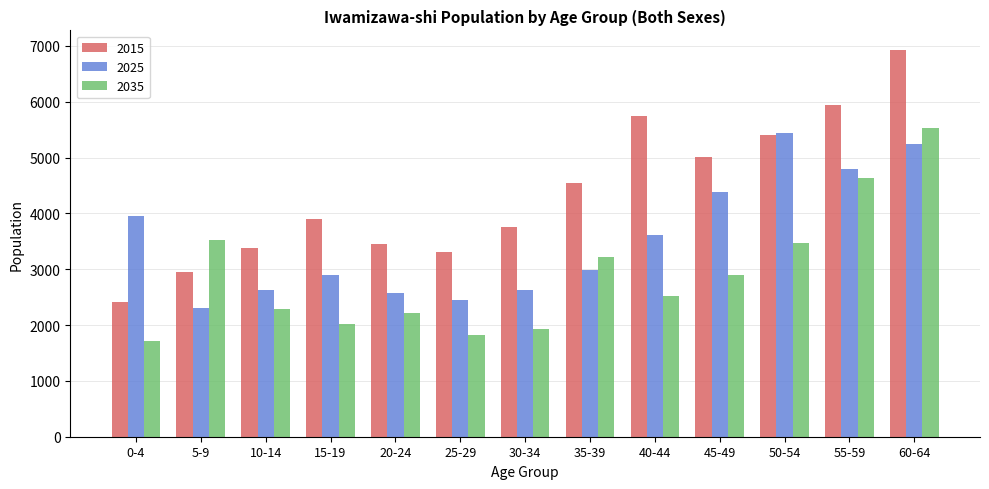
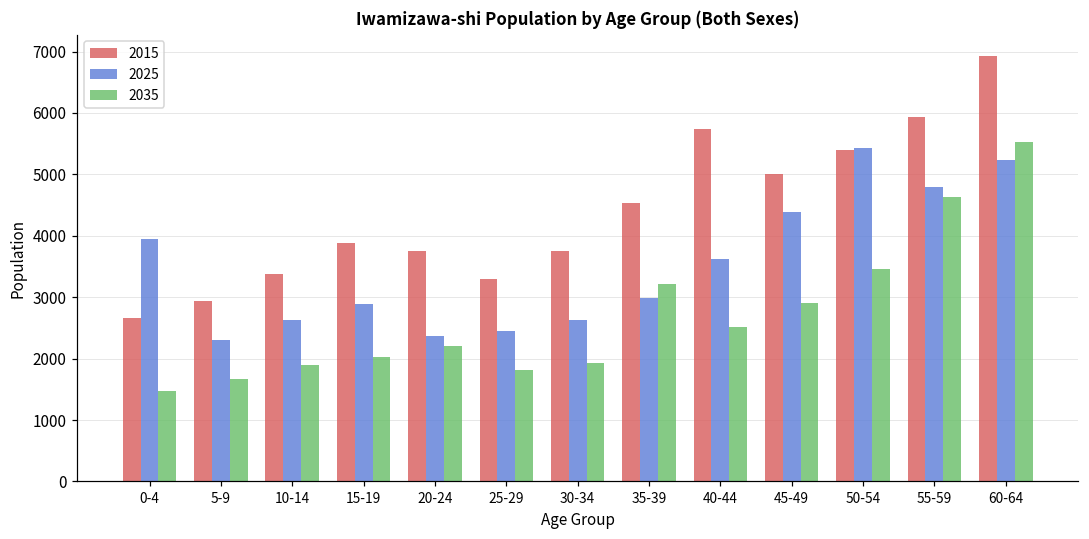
2015, 0-4: 2400 -> 2700
2035, 0-4: 1700 -> 1500
2035, 5-9: 3500 -> 1700
2035, 10-14: 2300 -> 1900
2015, 20-24: 3500 -> 3800
2025, 20-24: 2600 -> 2400
